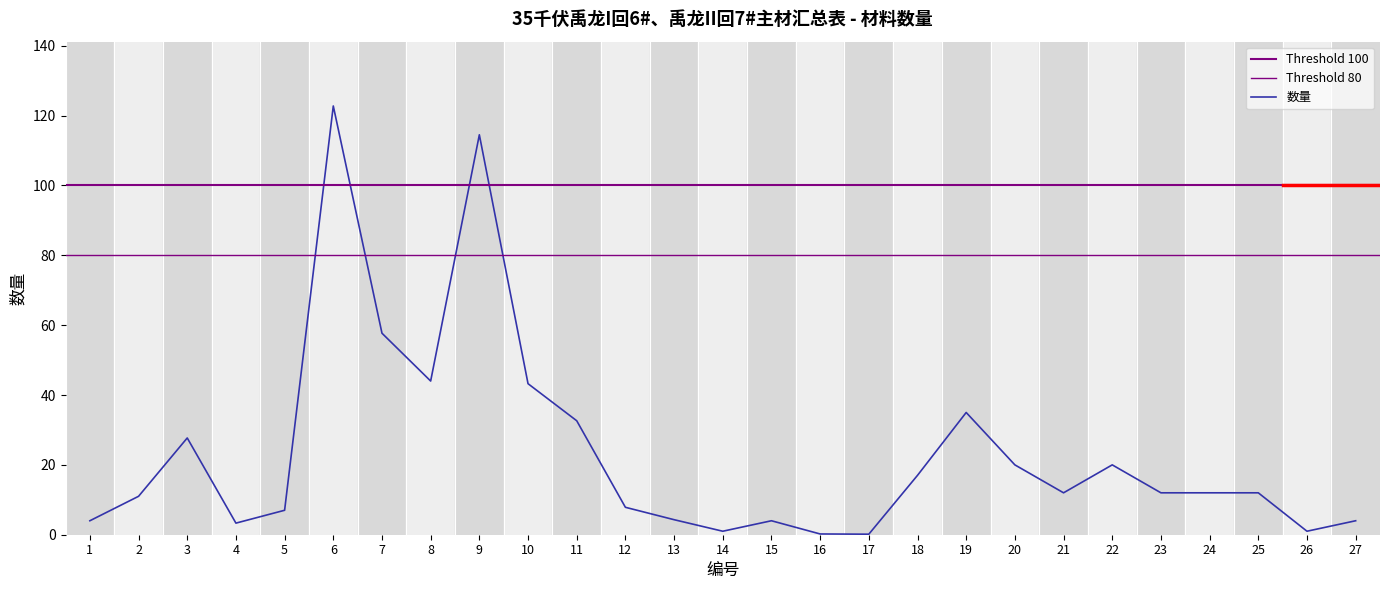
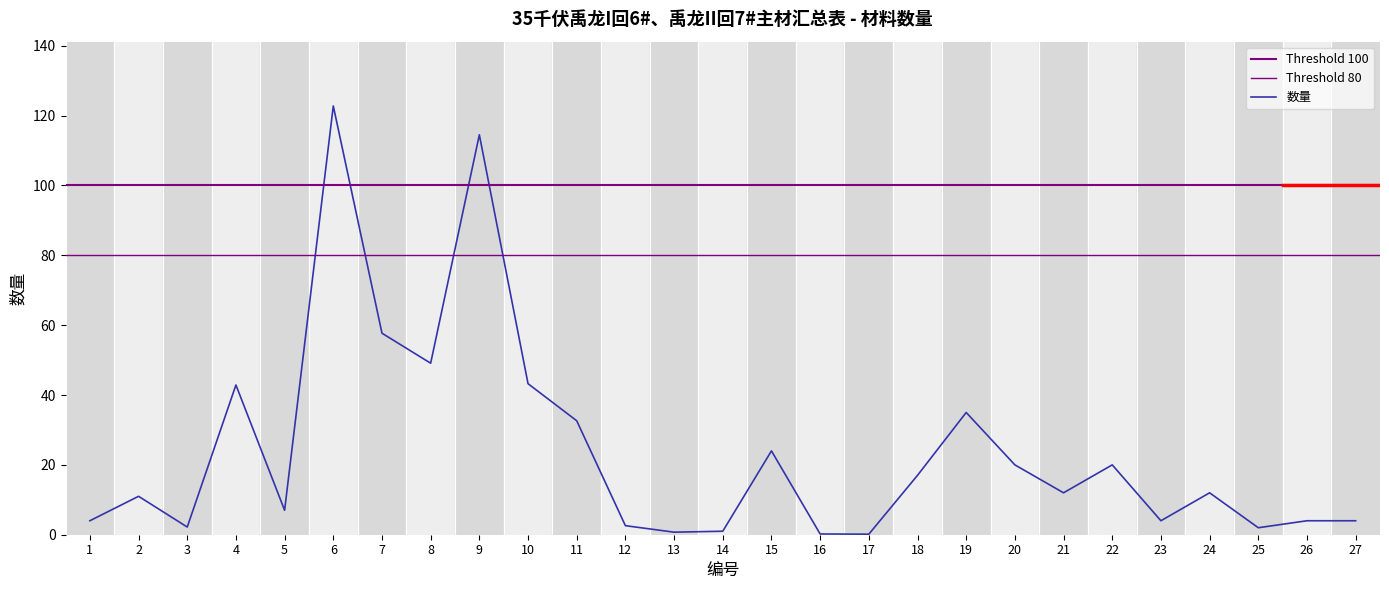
数量, 3: 28 -> 2
数量, 4: 3 -> 43
数量, 8: 44 -> 49
数量, 12: 8 -> 3
数量, 13: 4 -> 1
数量, 15: 4 -> 24
数量, 23: 12 -> 4
数量, 25: 12 -> 2
数量, 26: 1 -> 4
